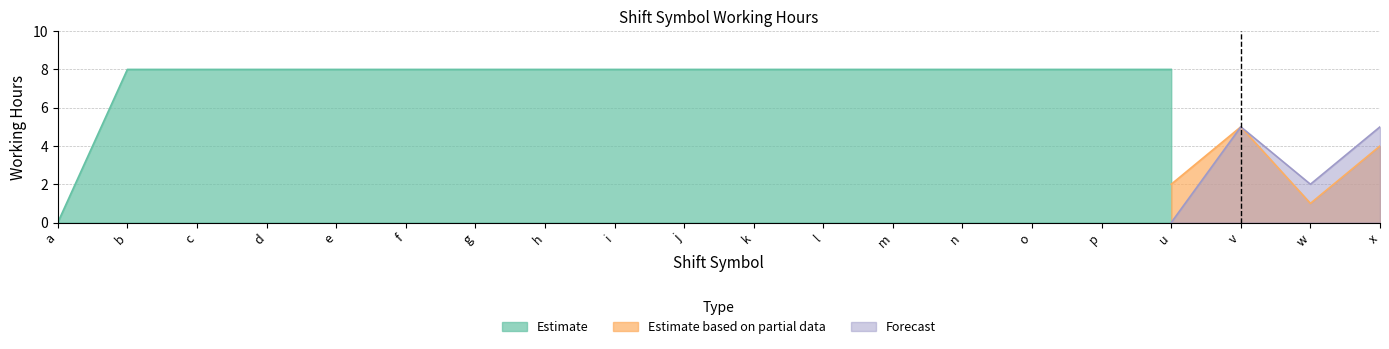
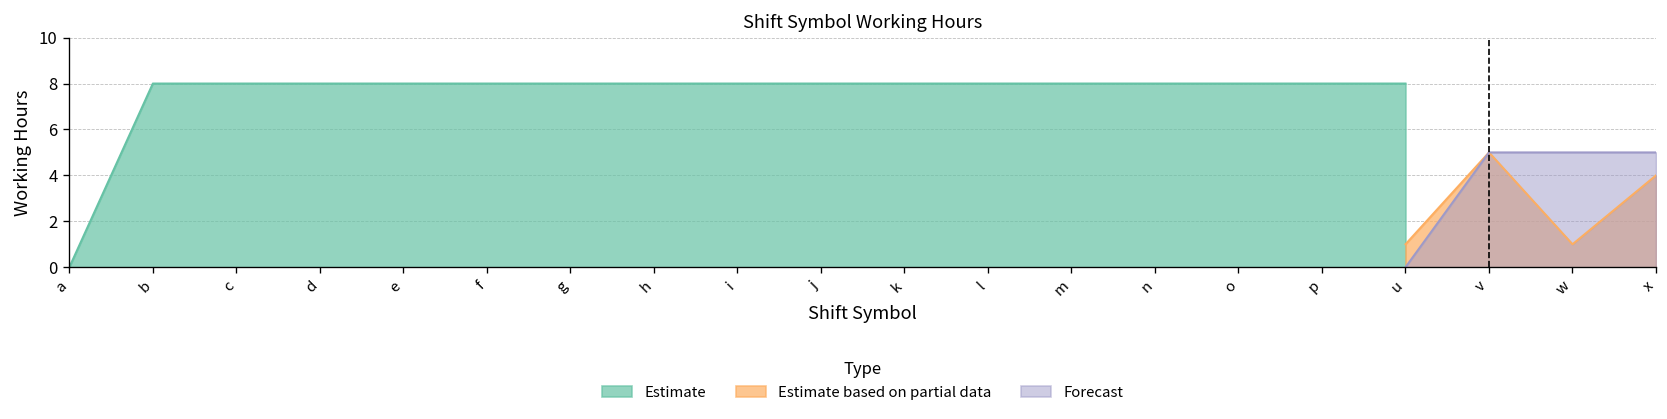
Estimate based on partial data, u: 2 -> 1
Forecast, w: 2 -> 5
